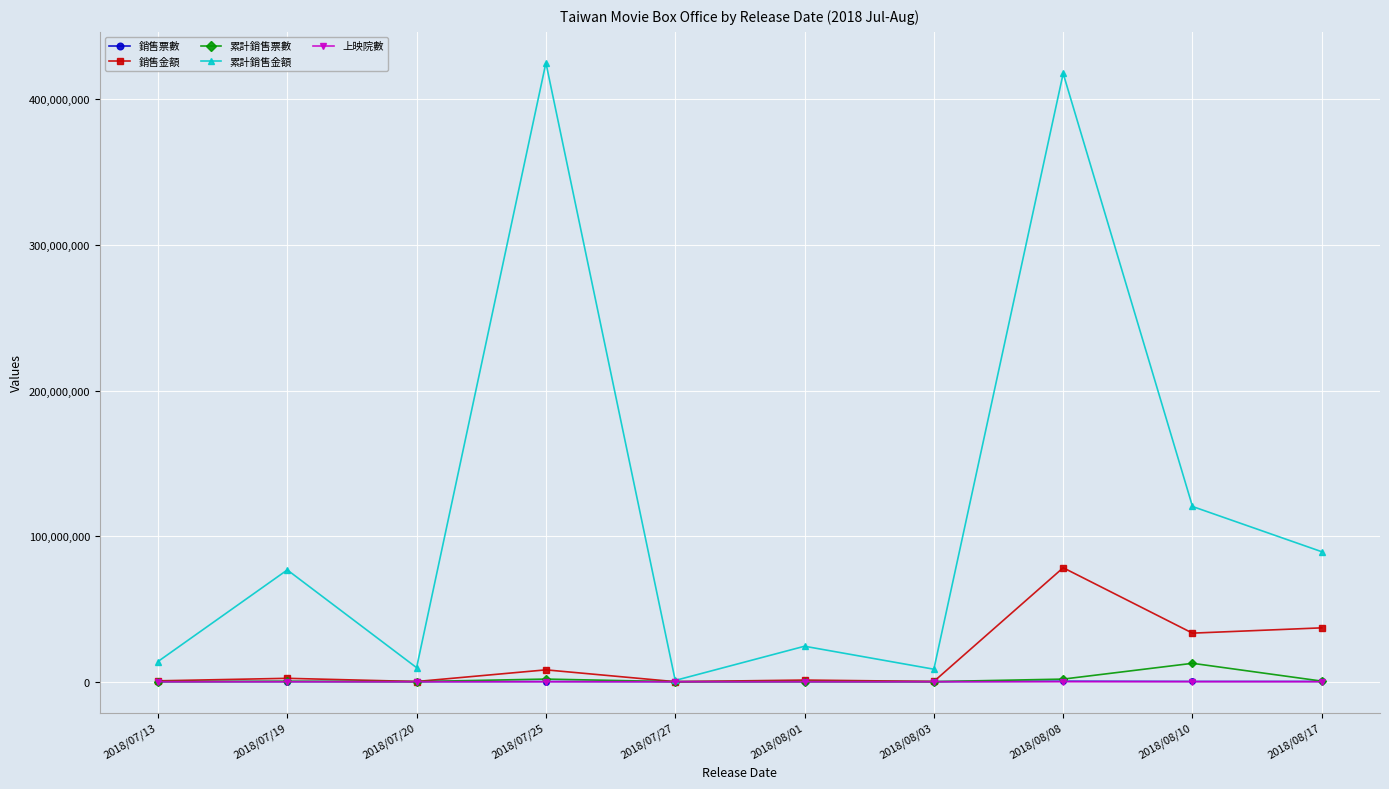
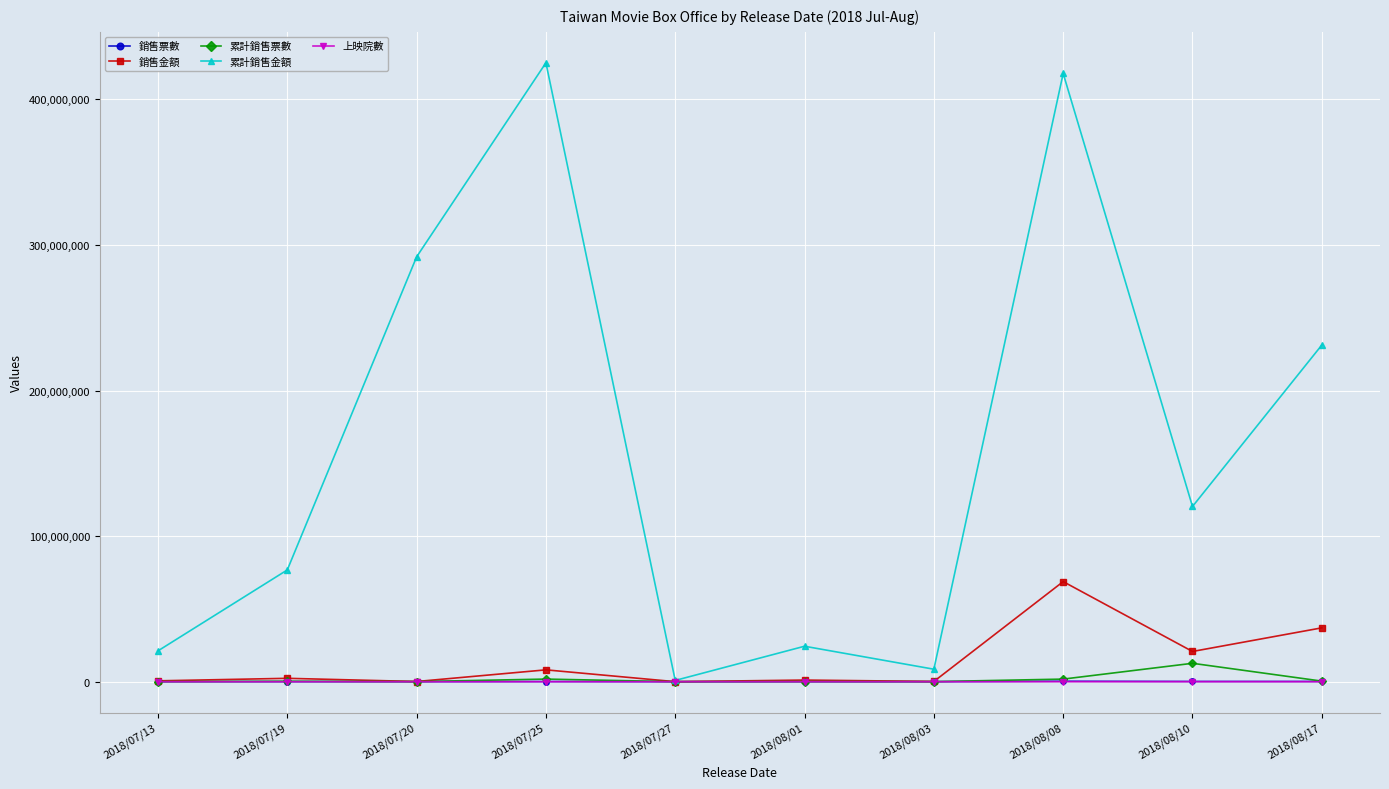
累計銷售金額, 2018/07/13: 14,000,000 -> 21,000,000
累計銷售金額, 2018/07/20: 10,000,000 -> 292,000,000
銷售金額, 2018/08/08: 78,000,000 -> 69,000,000
銷售金額, 2018/08/10: 33,000,000 -> 21,000,000
累計銷售金額, 2018/08/17: 89,000,000 -> 231,000,000
